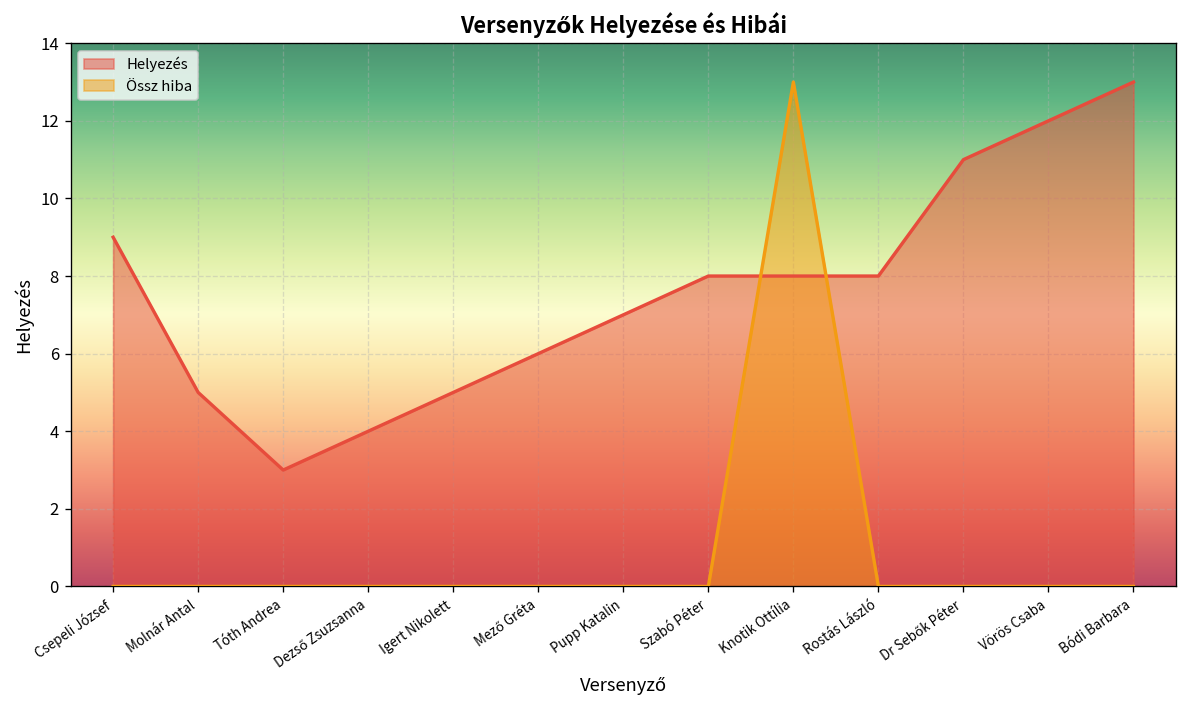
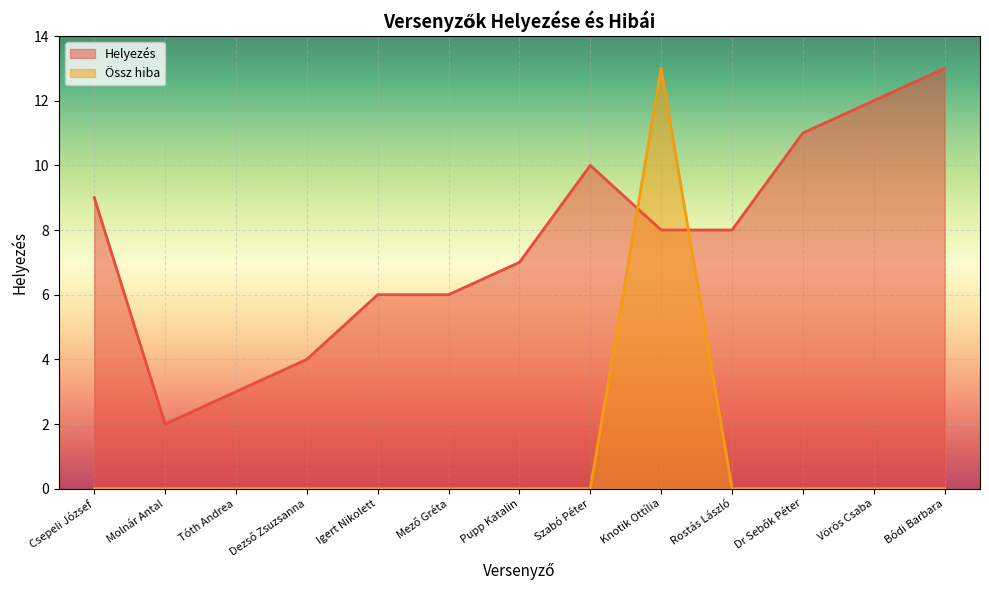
Helyezés, Molnár Antal: 5 -> 2
Helyezés, Igert Nikolett: 5 -> 6
Helyezés, Szabó Péter: 8 -> 10
